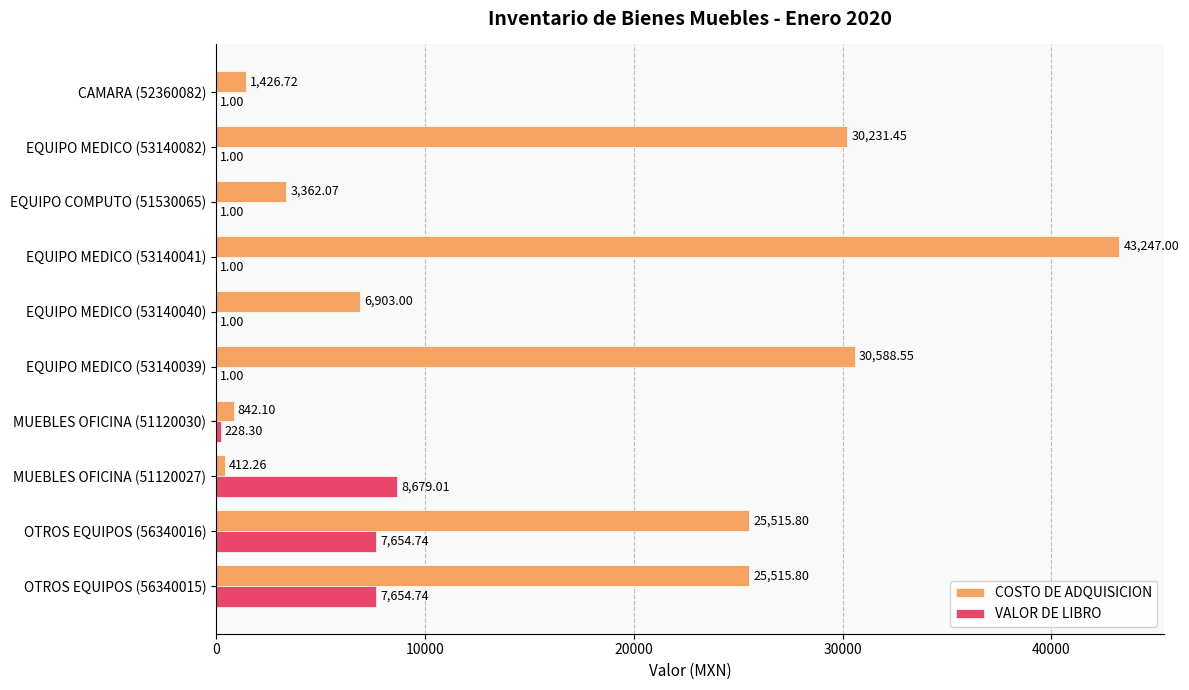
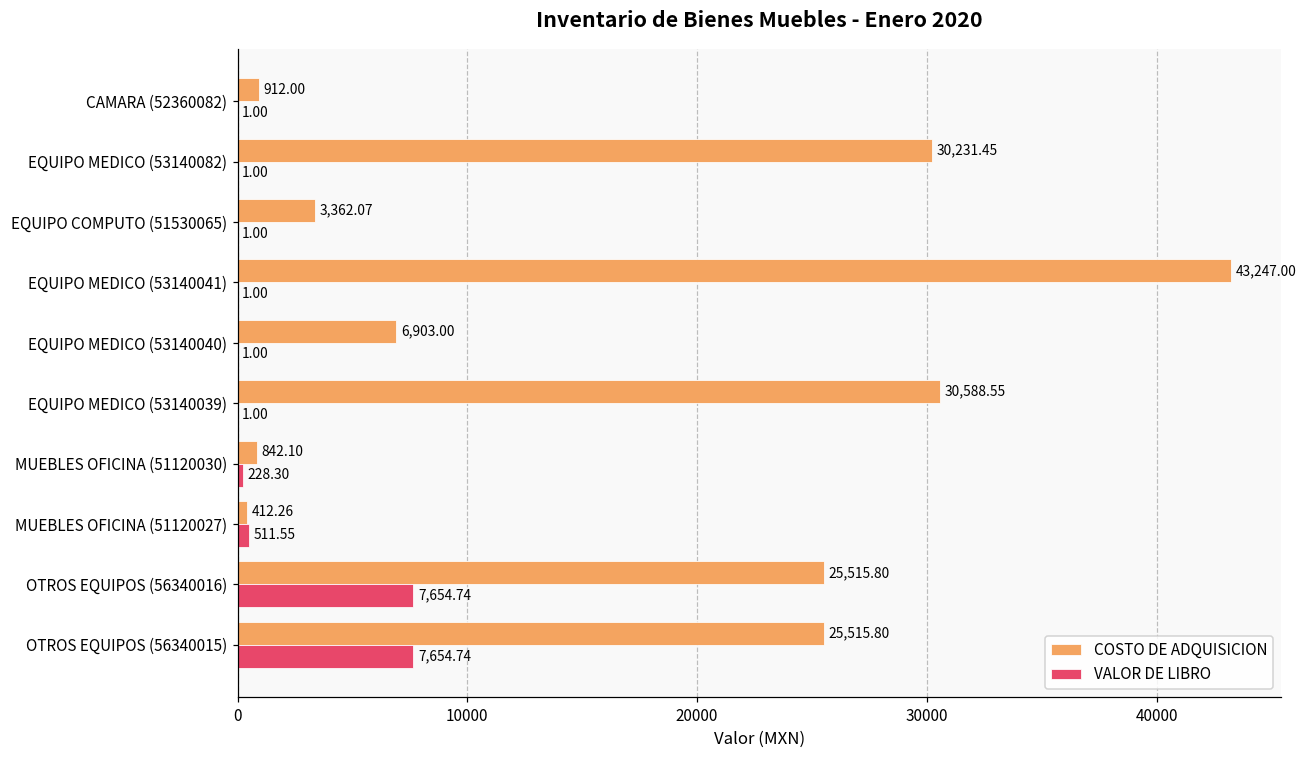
COSTO DE ADQUISICION, CAMARA (52360082): 1,426.72 -> 912.00
VALOR DE LIBRO, MUEBLES OFICINA (51120027): 8,679.01 -> 511.55
